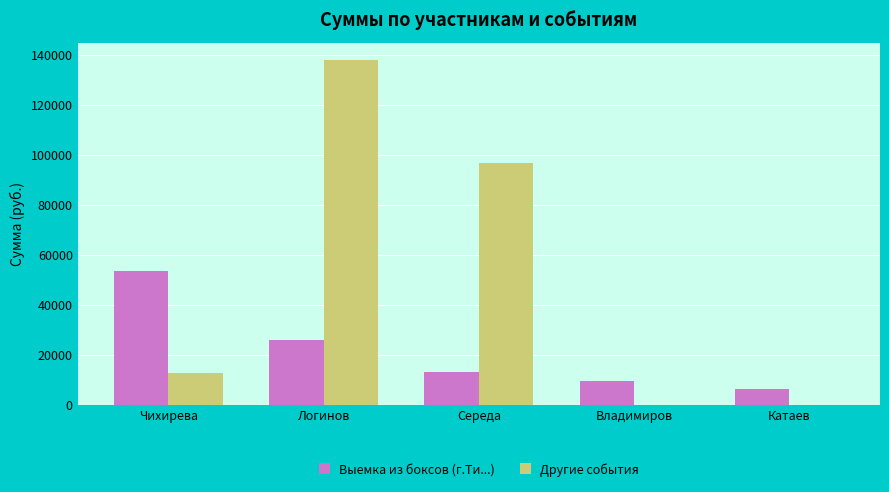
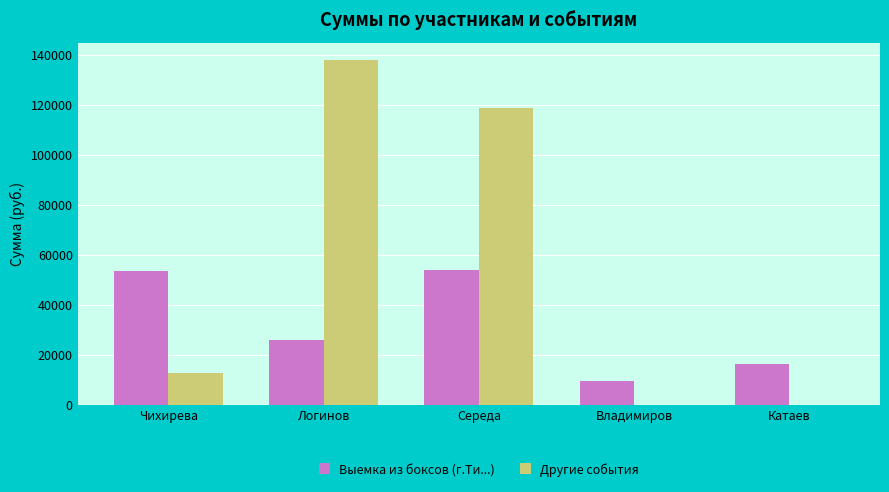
Выемка из боксов (г.Ти...), Середа: 13000 -> 54000
Другие события, Середа: 97000 -> 119000
Выемка из боксов (г.Ти...), Катаев: 6000 -> 17000
